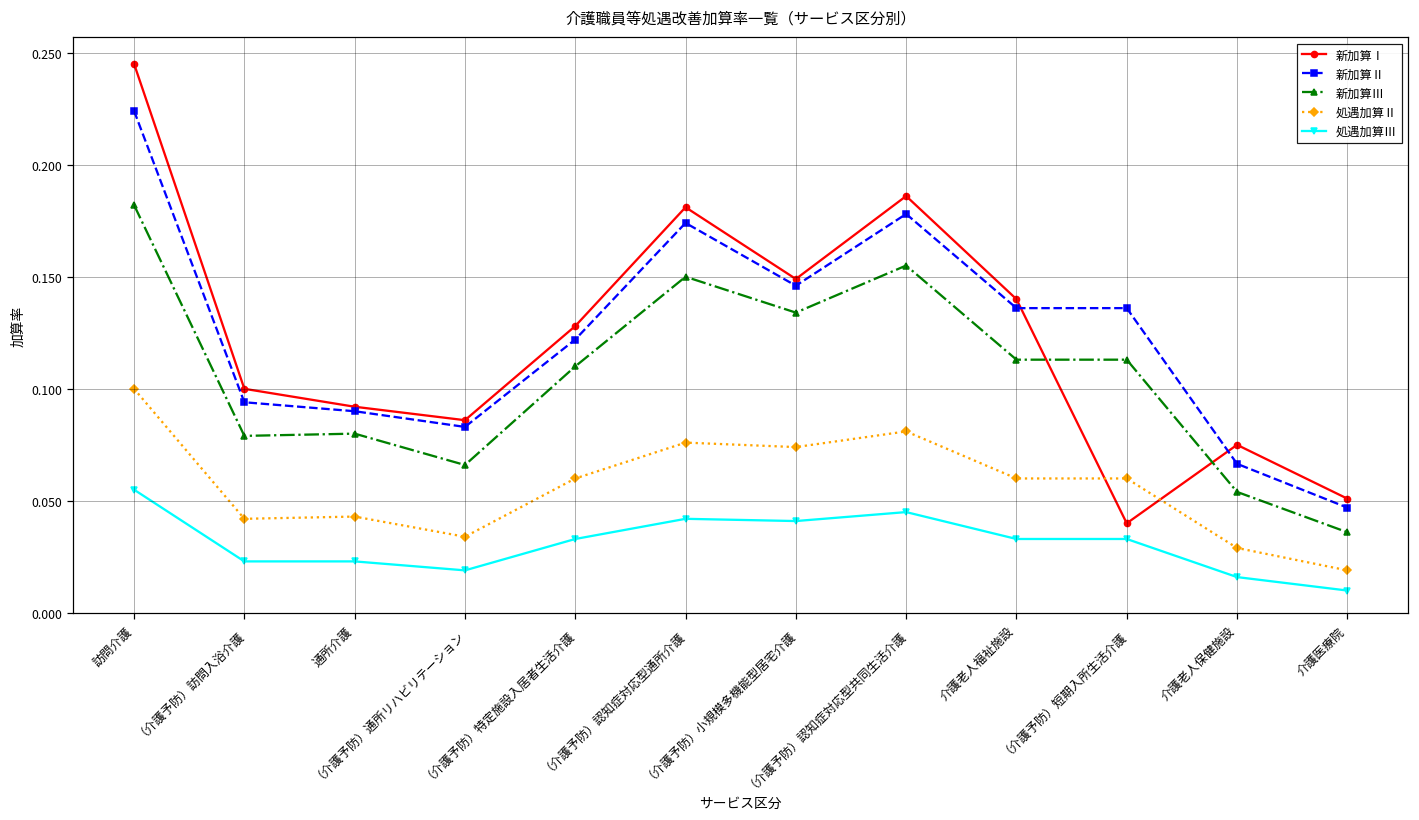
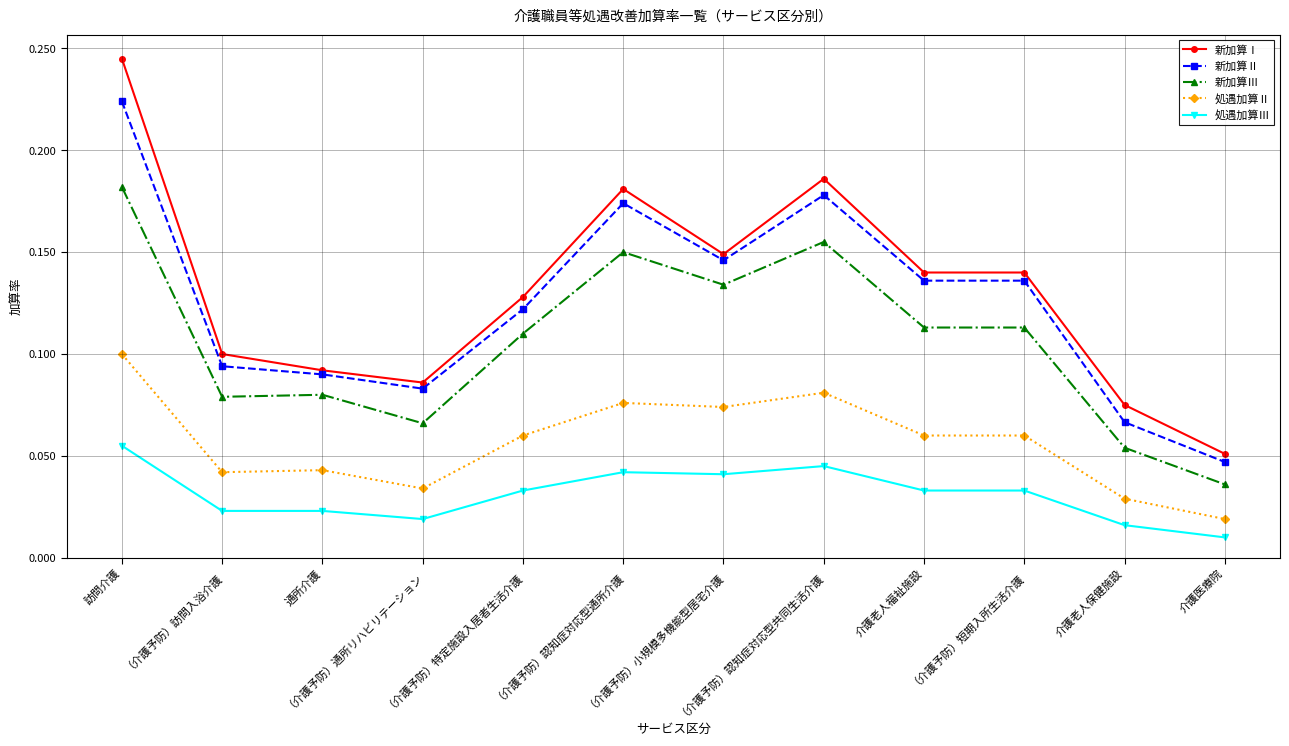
新加算Ⅰ, （介護予防）短期入所生活介護: 0.04 -> 0.14
